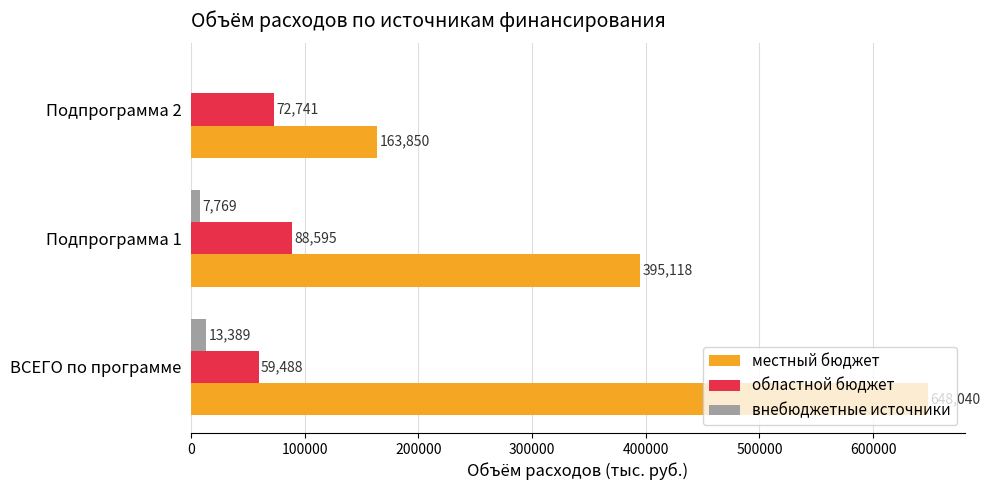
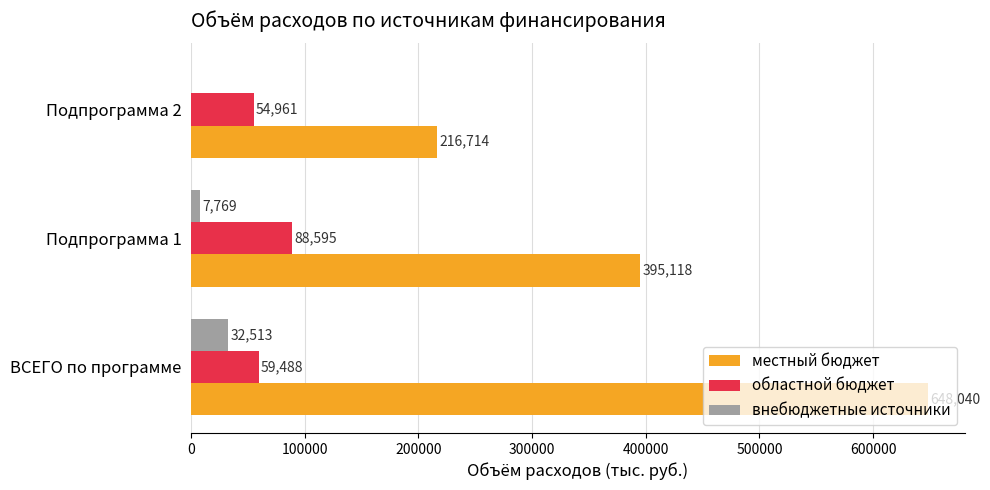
областной бюджет, Подпрограмма 2: 72,741 -> 54,961
местный бюджет, Подпрограмма 2: 163,850 -> 216,714
внебюджетные источники, ВСЕГО по программе: 13,389 -> 32,513
